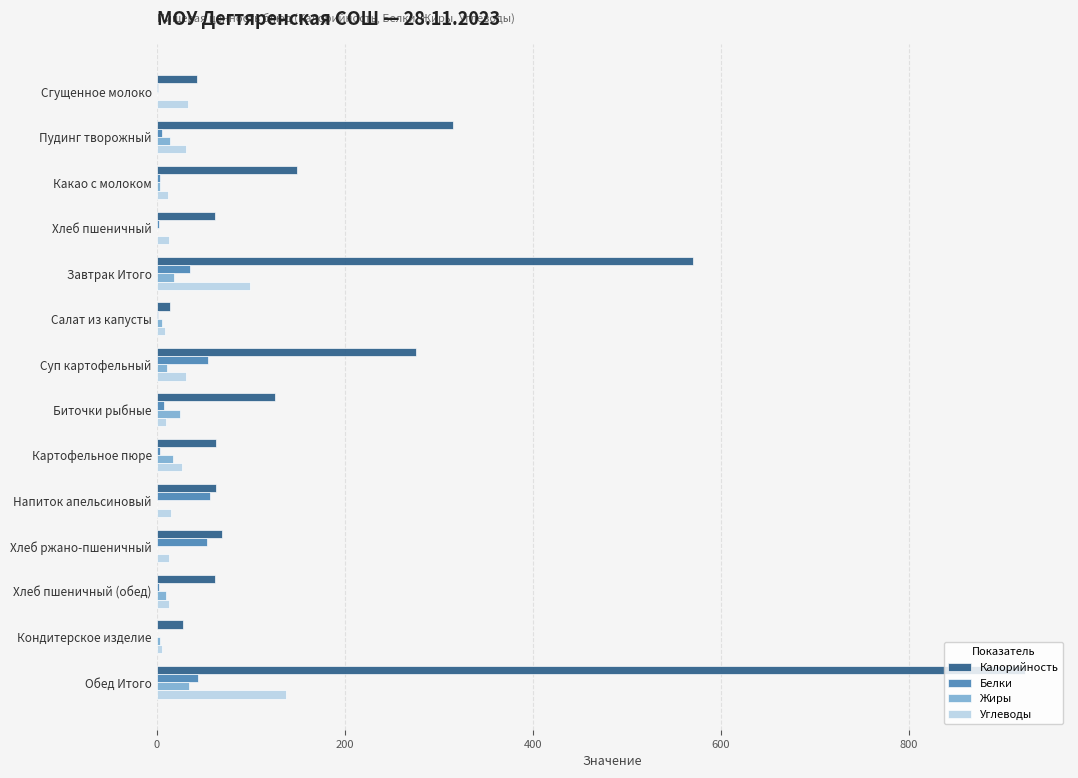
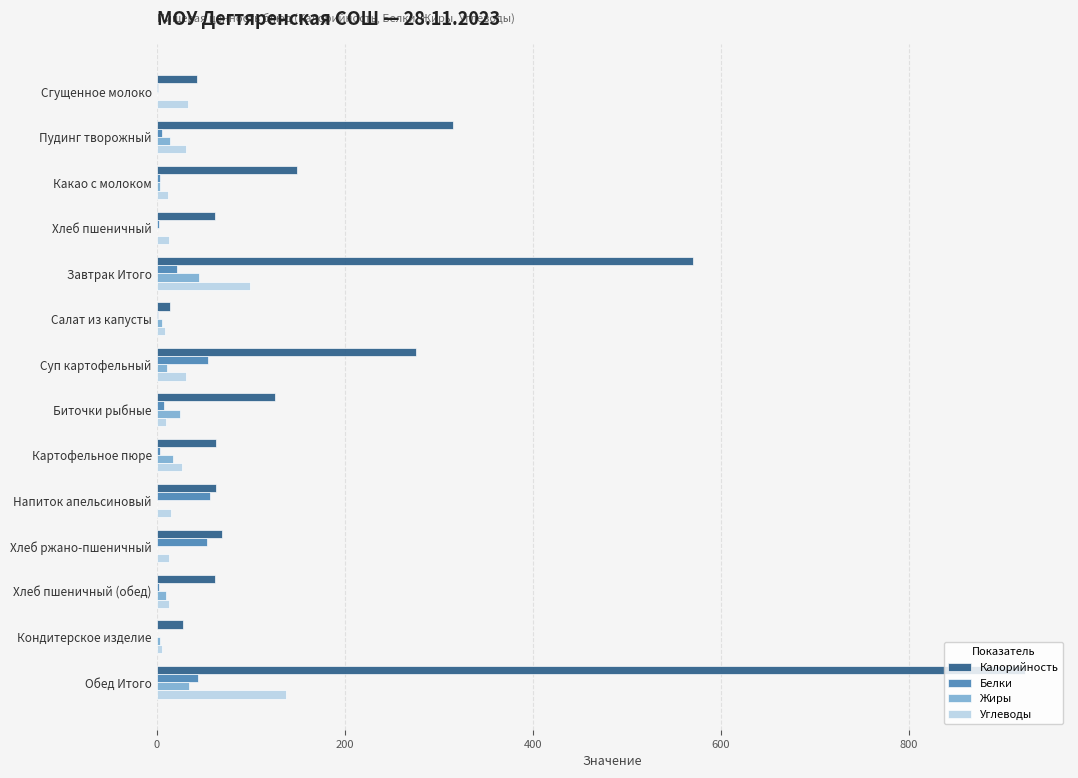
Белки, Завтрак Итого: 40 -> 20
Жиры, Завтрак Итого: 20 -> 40
